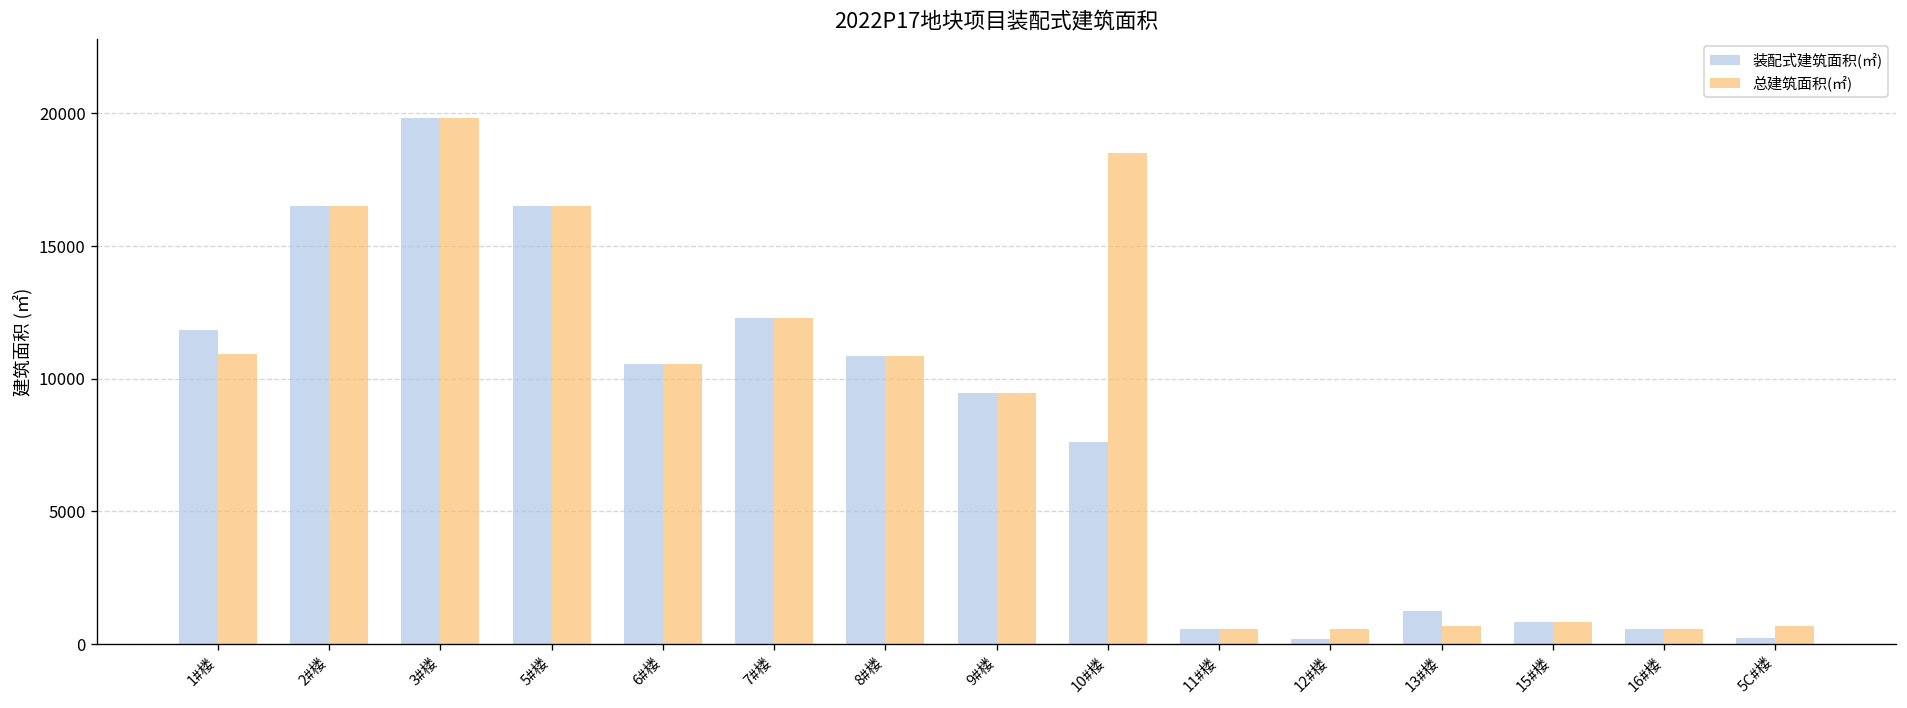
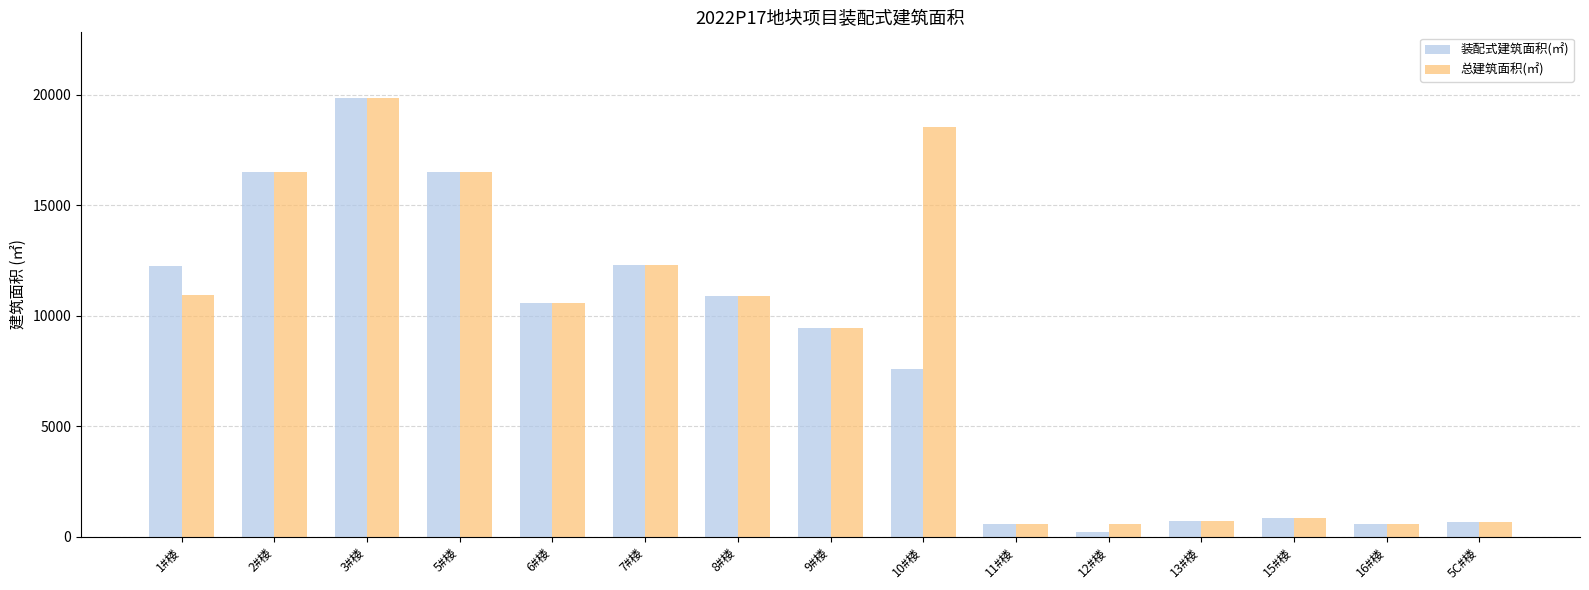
装配式建筑面积(㎡), 1#楼: 11800 -> 12200
装配式建筑面积(㎡), 13#楼: 1300 -> 700
装配式建筑面积(㎡), 5C#楼: 200 -> 700
